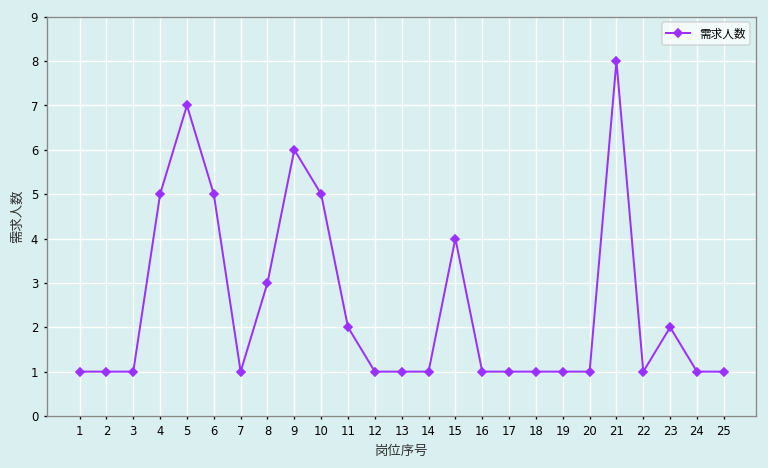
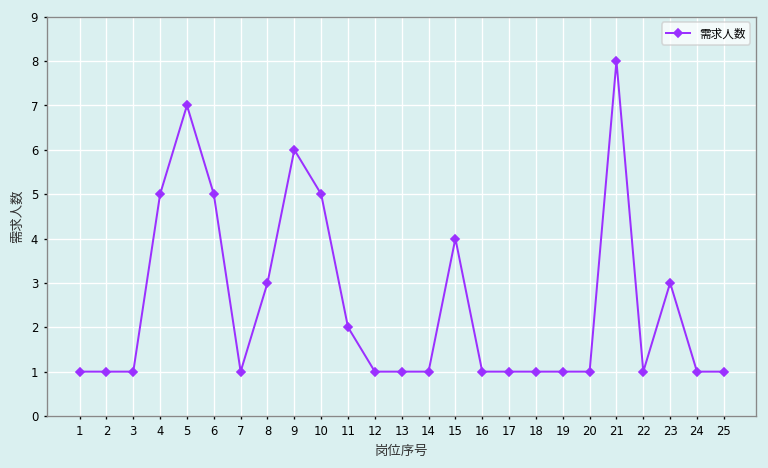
23: 2 -> 3
